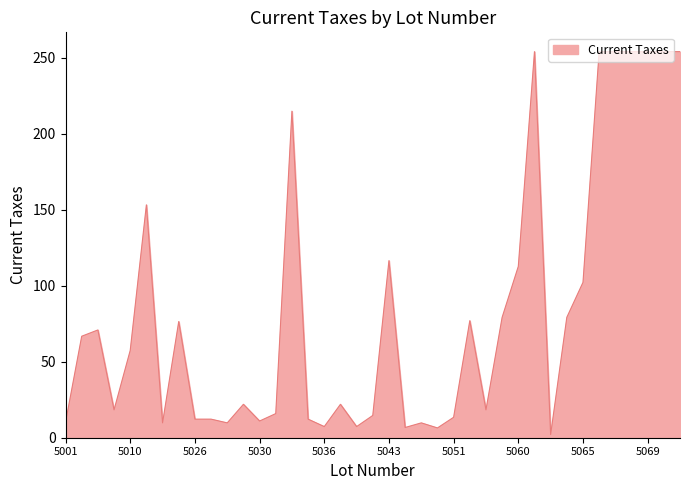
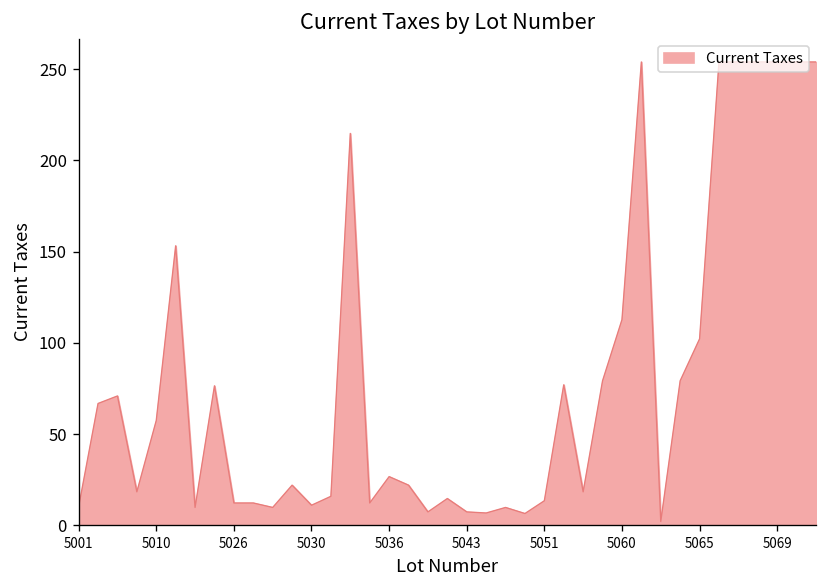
5036: 7 -> 27
5043: 117 -> 7
